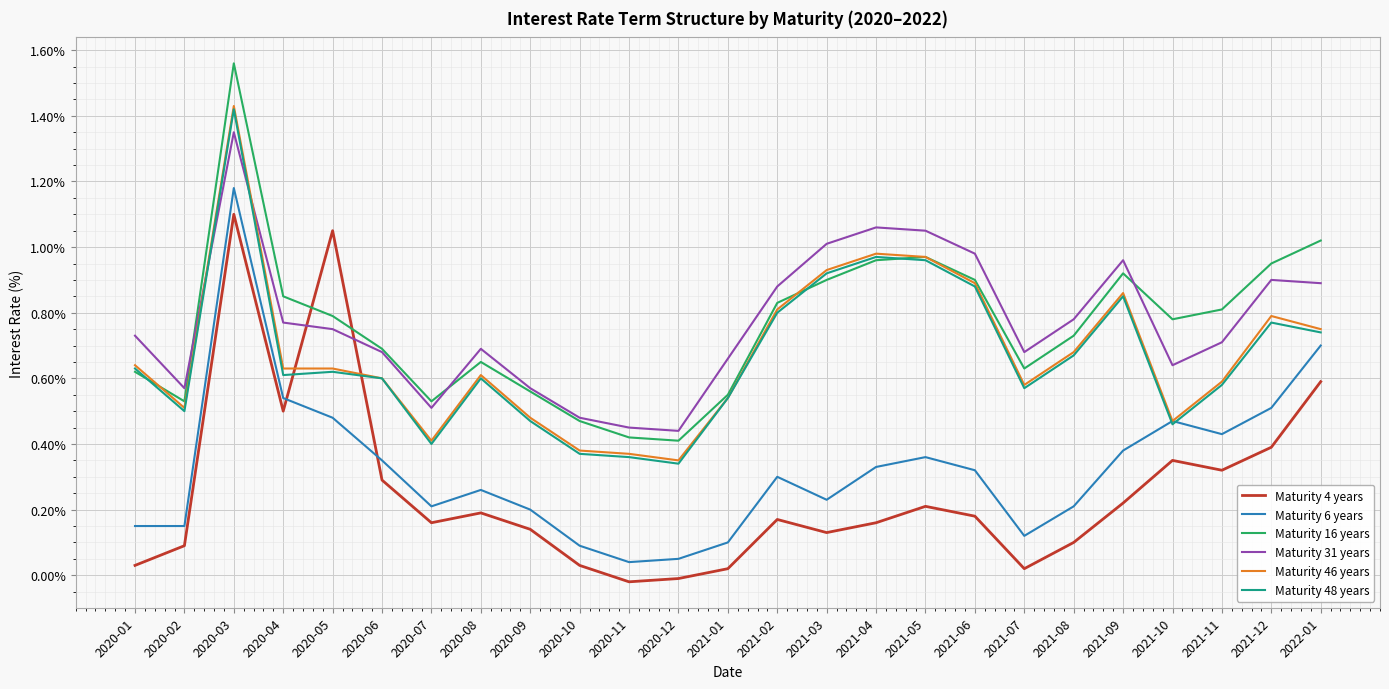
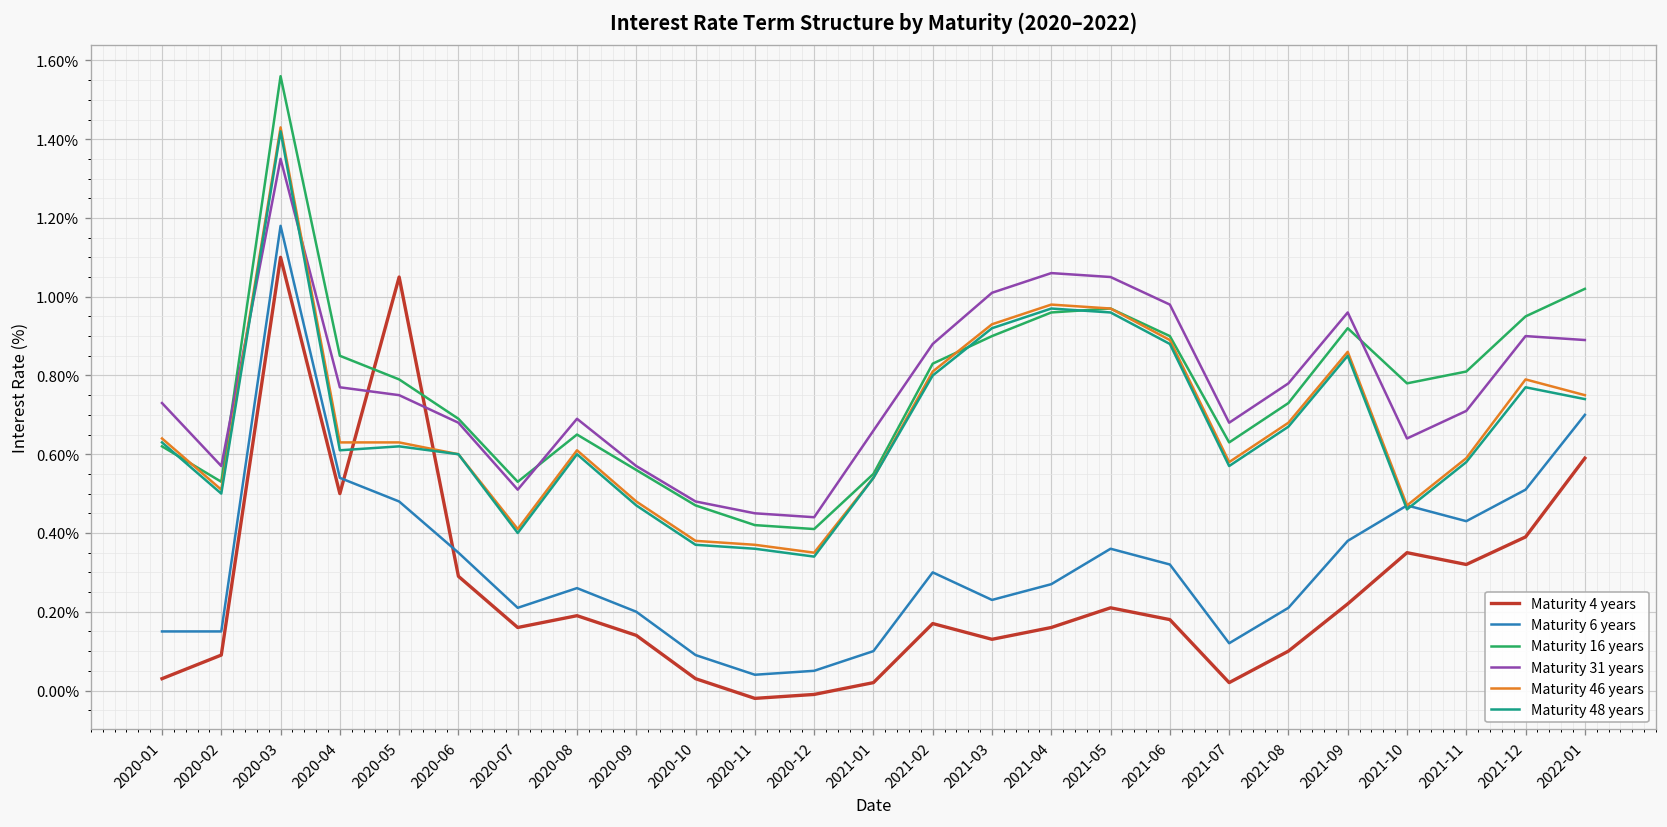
Maturity 6 years, 2021-04: 0.33% -> 0.27%
